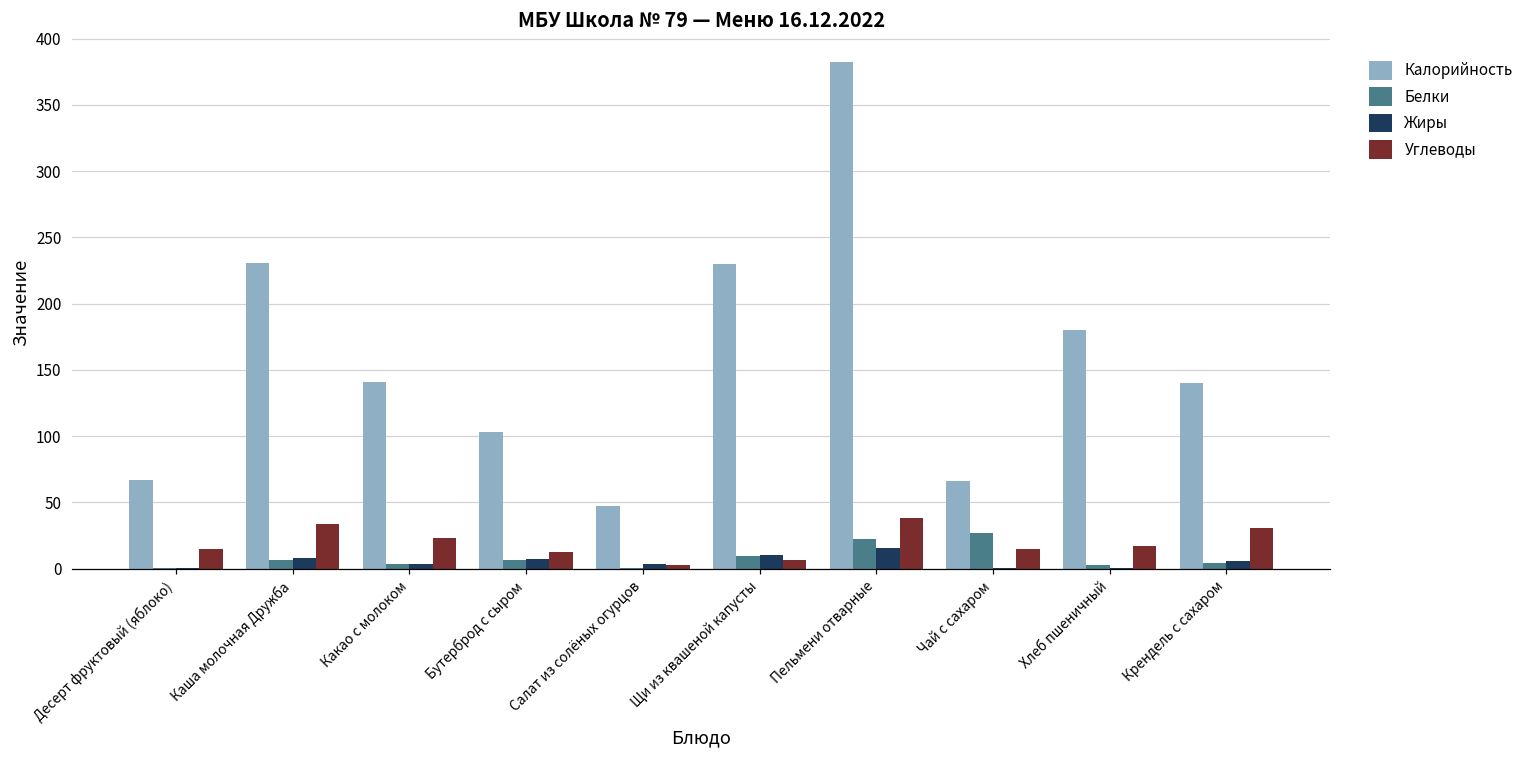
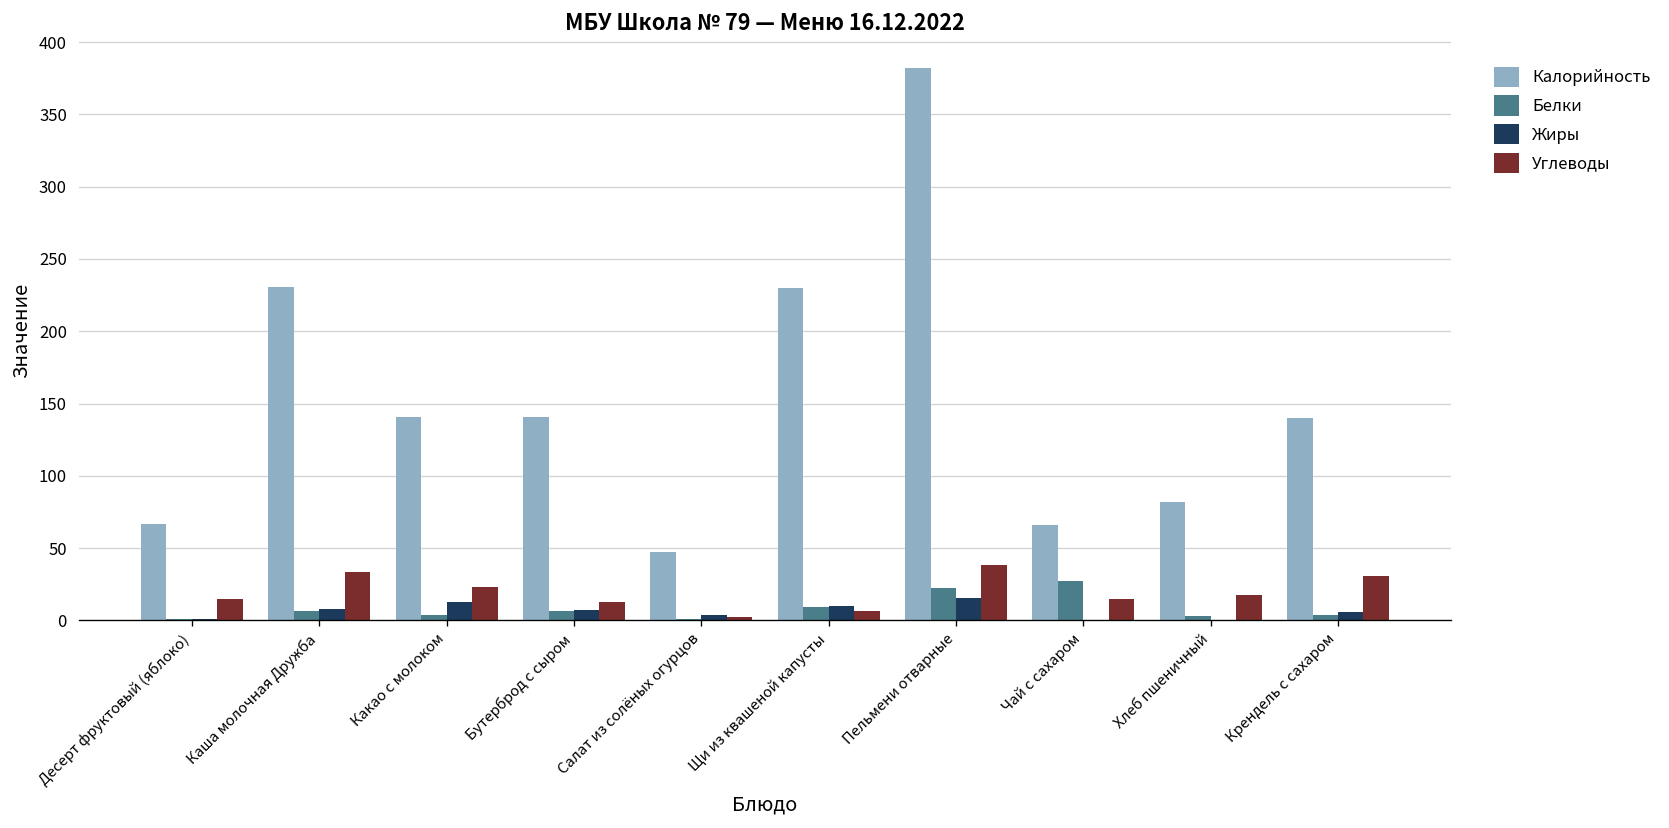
Жиры, Какао с молоком: 4 -> 13
Калорийность, Бутерброд с сыром: 103 -> 141
Калорийность, Хлеб пшеничный: 180 -> 82
